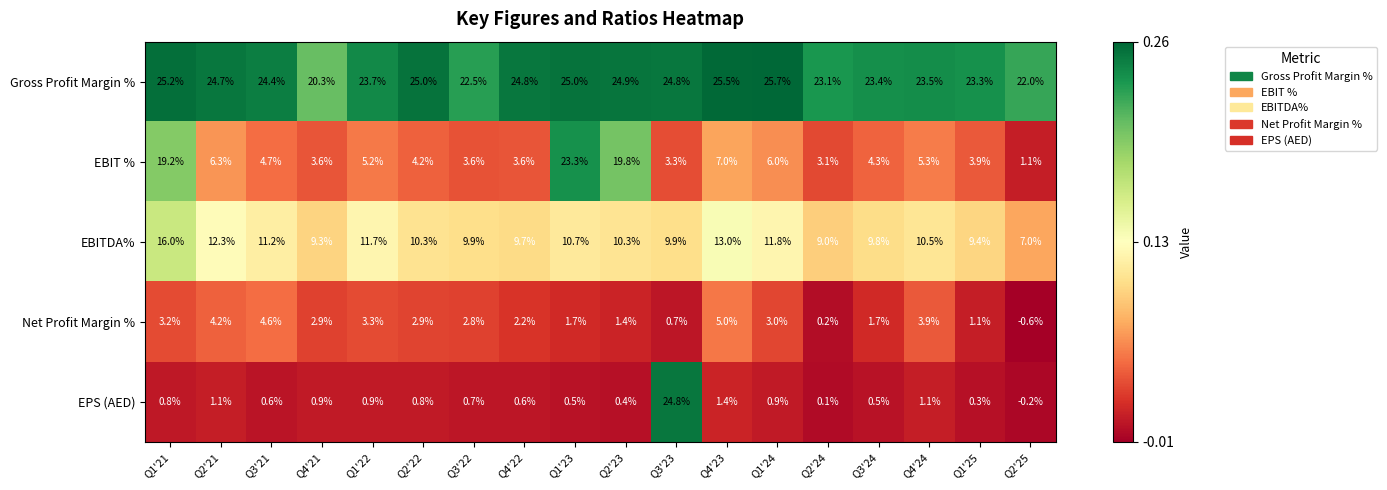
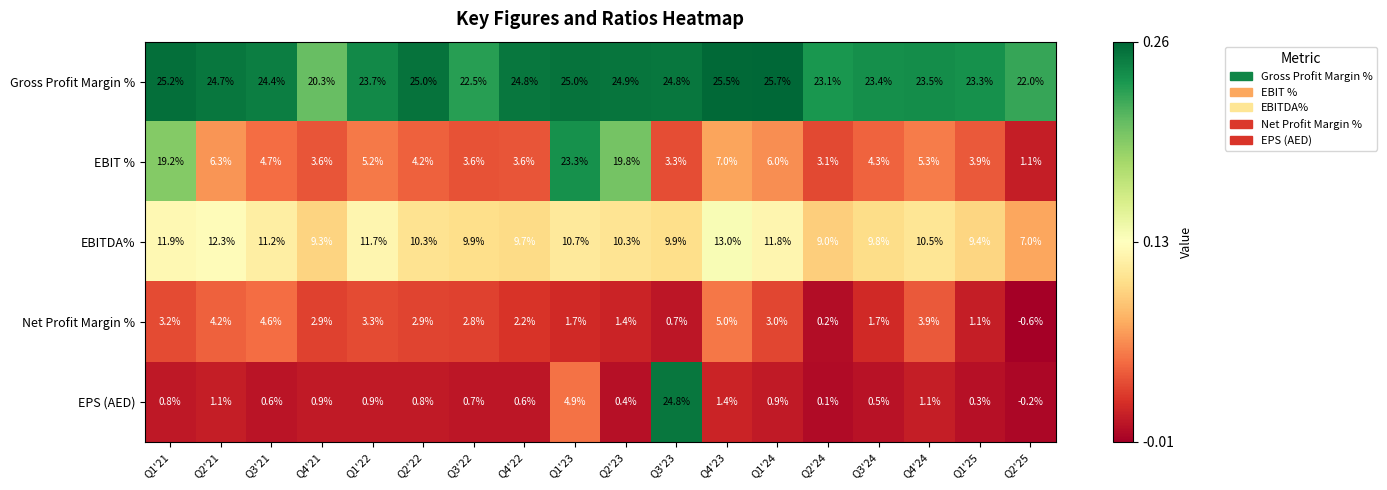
EBITDA%, Q1'21: 16.0% -> 11.9%
EPS (AED), Q1'23: 0.5% -> 4.9%
